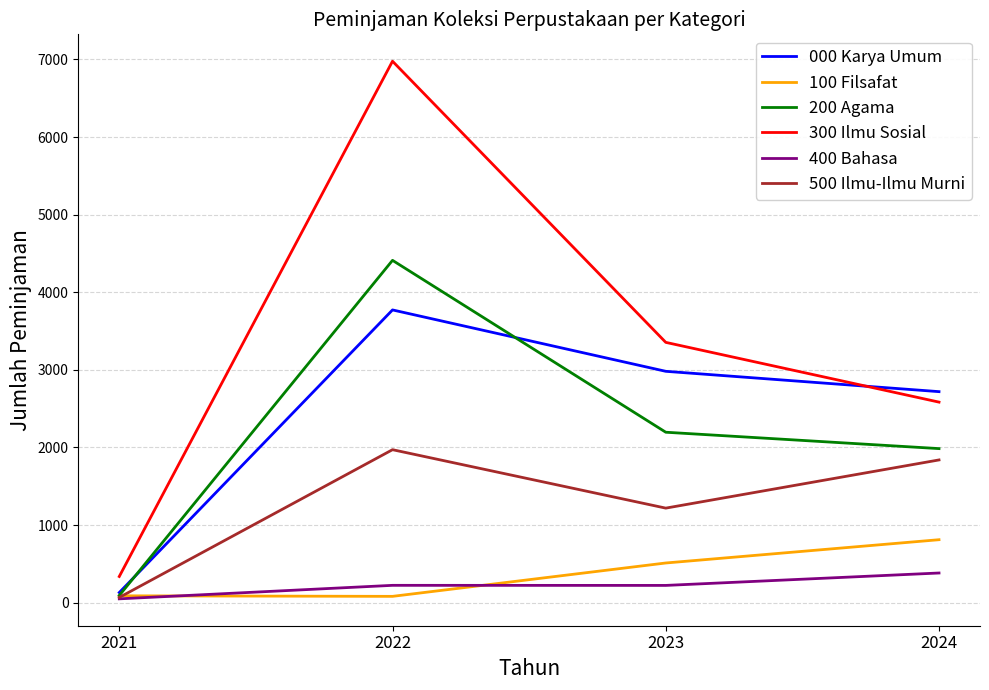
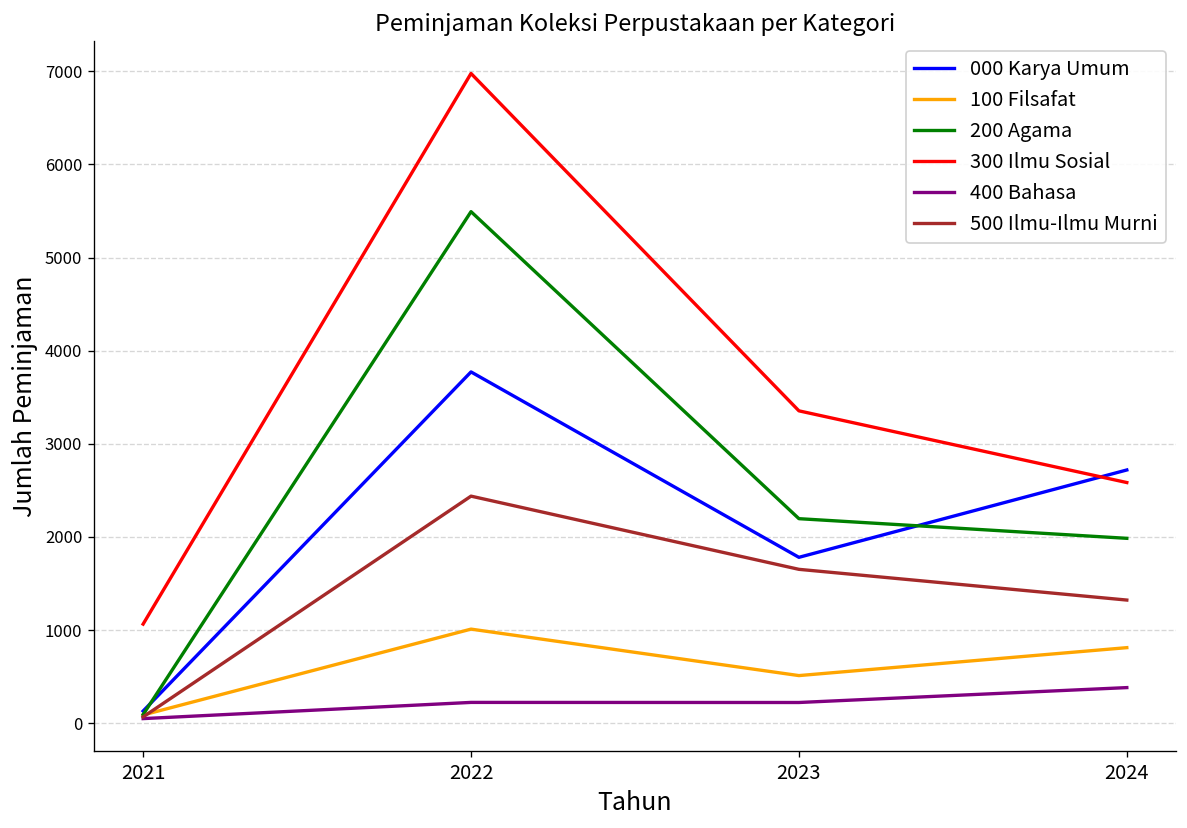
300 Ilmu Sosial, 2021: 300 -> 1100
100 Filsafat, 2022: 100 -> 1000
200 Agama, 2022: 4400 -> 5500
500 Ilmu-Ilmu Murni, 2022: 2000 -> 2400
000 Karya Umum, 2023: 3000 -> 1800
500 Ilmu-Ilmu Murni, 2023: 1200 -> 1700
500 Ilmu-Ilmu Murni, 2024: 1800 -> 1300
